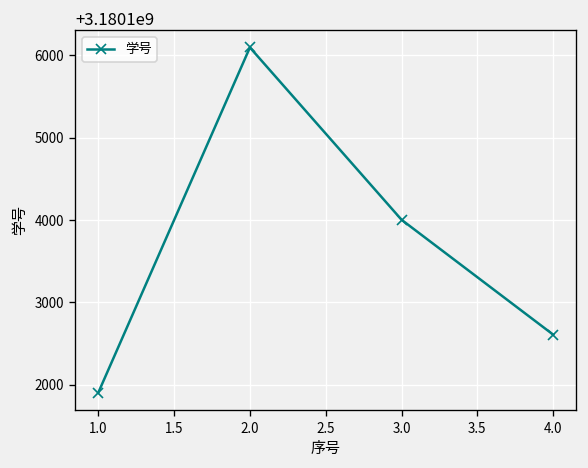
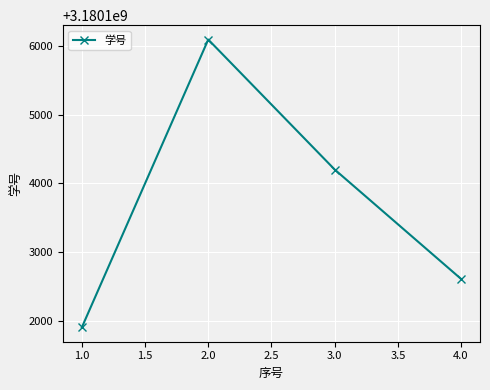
3.0: 3180104000 -> 3180104200
